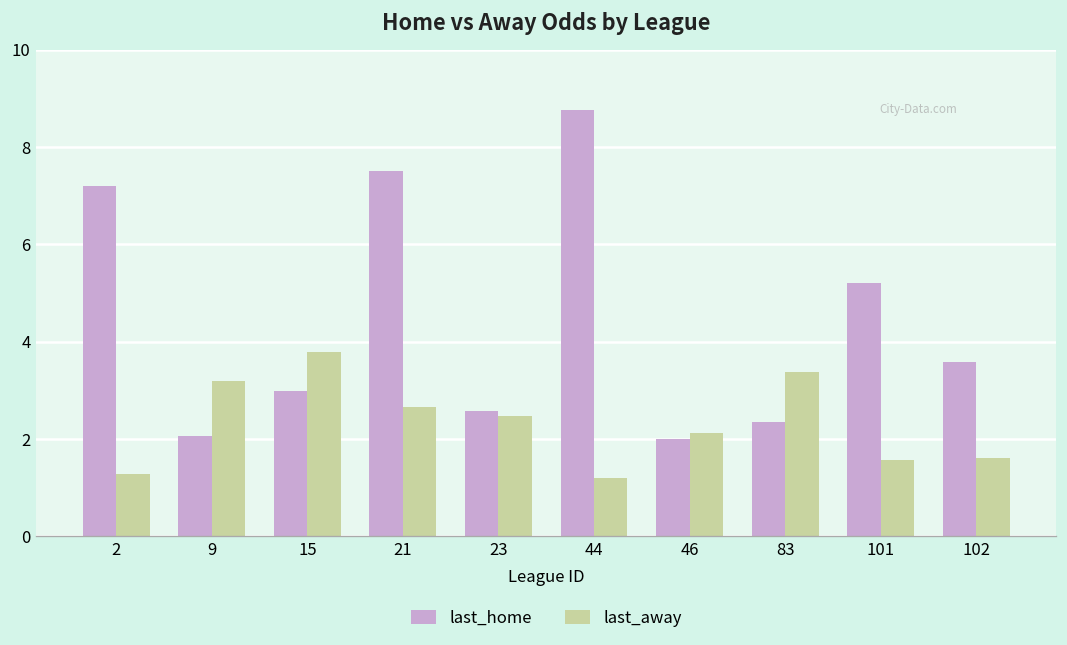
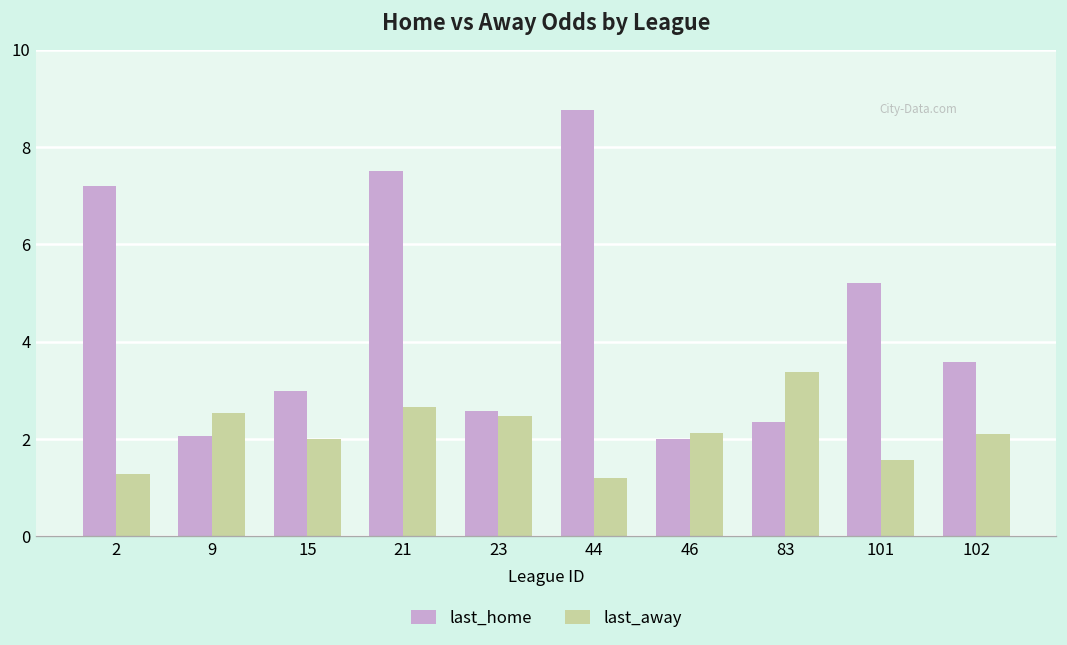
last_away, 9: 3.2 -> 2.5
last_away, 15: 3.8 -> 2.0
last_away, 102: 1.6 -> 2.1
